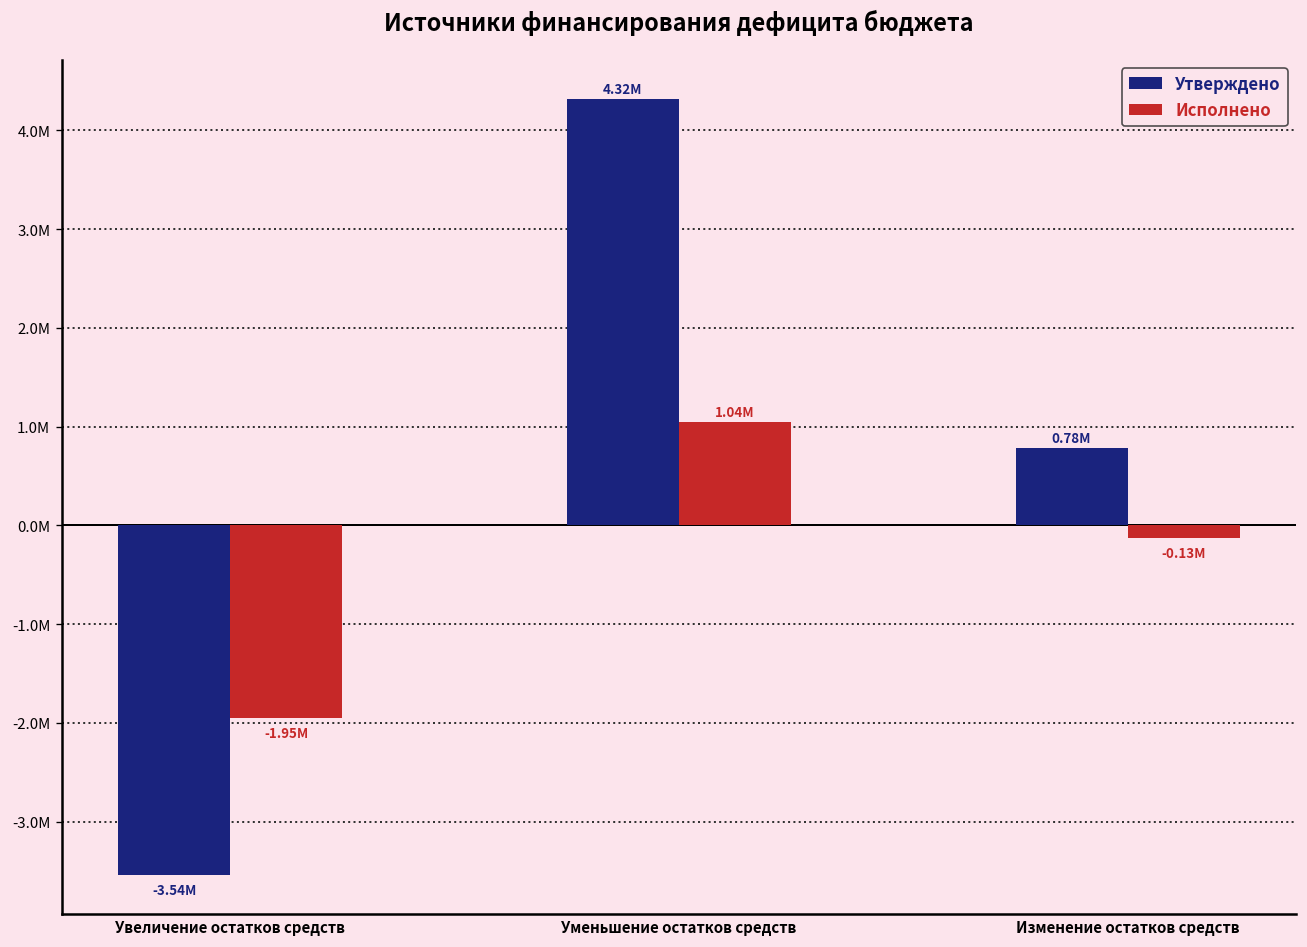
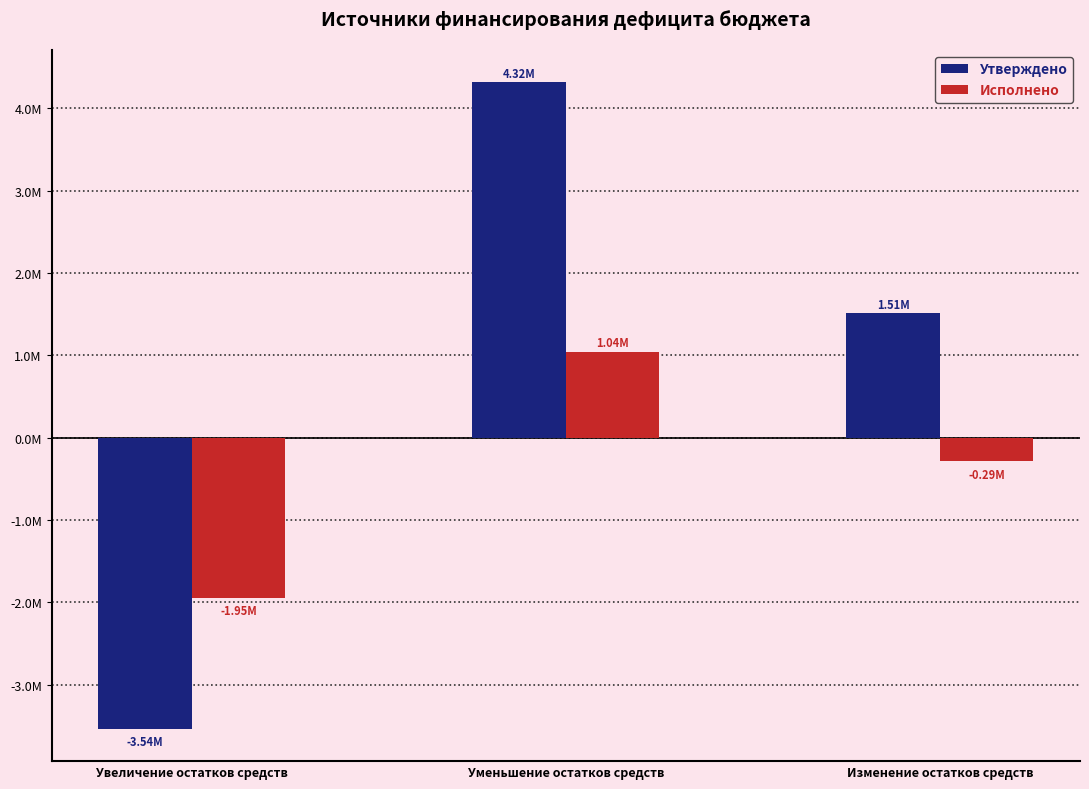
Утверждено, Изменение остатков средств: 0.78M -> 1.51M
Исполнено, Изменение остатков средств: -0.13M -> -0.29M
